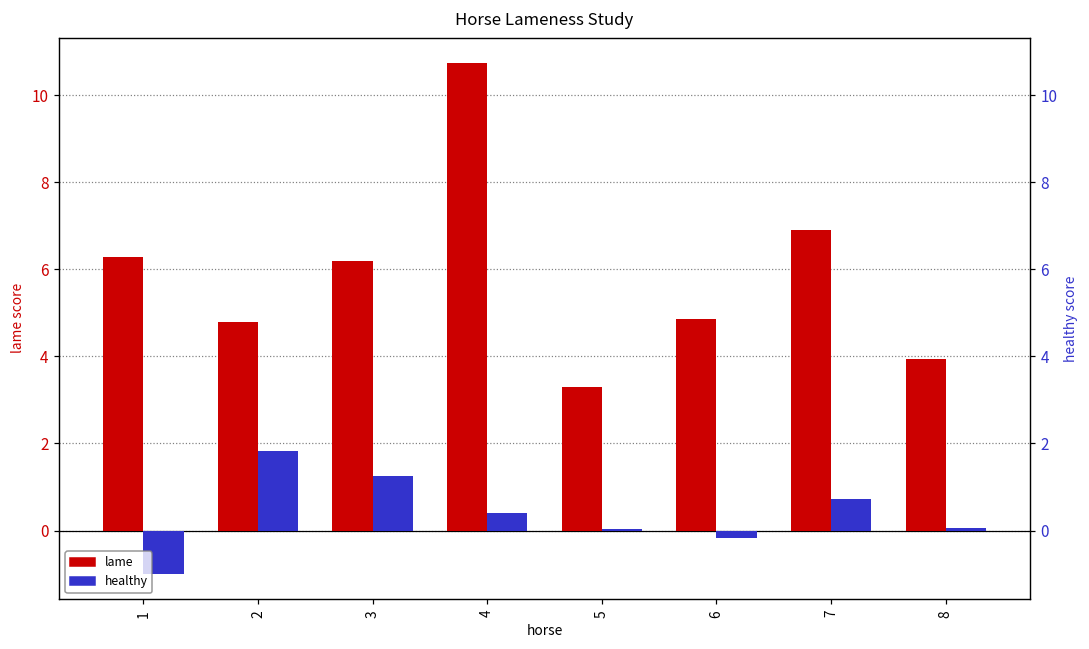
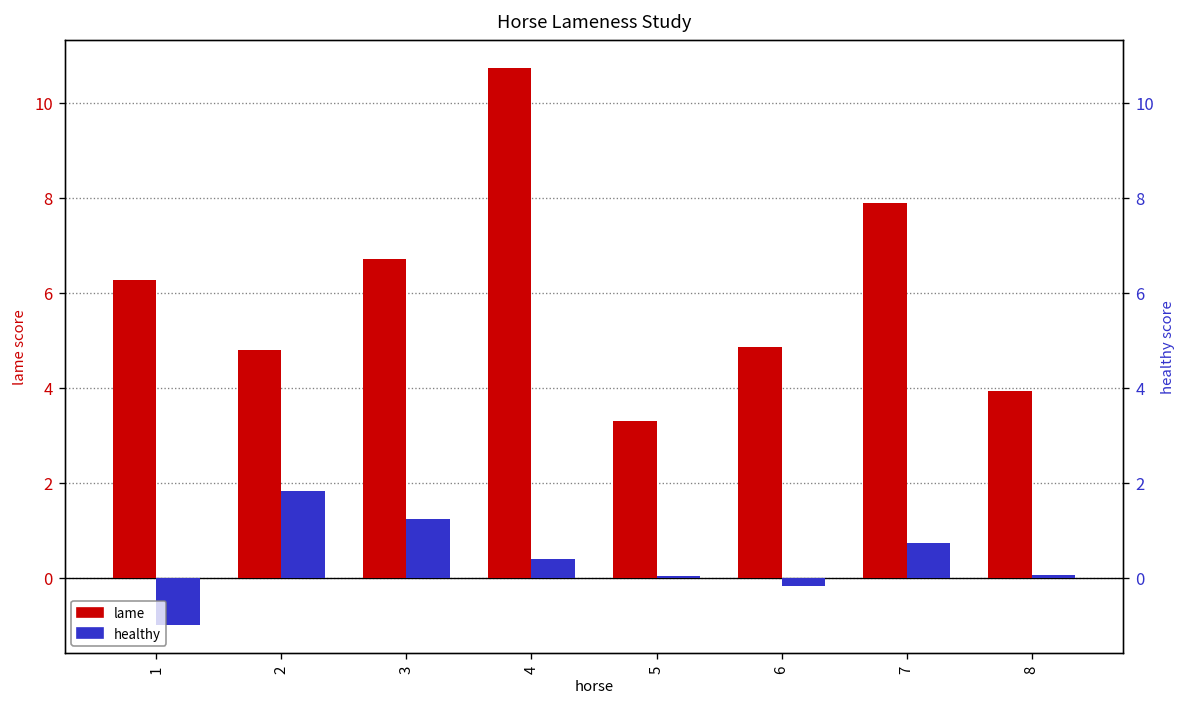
lame, 3: 6.2 -> 6.7
lame, 7: 6.9 -> 7.9
